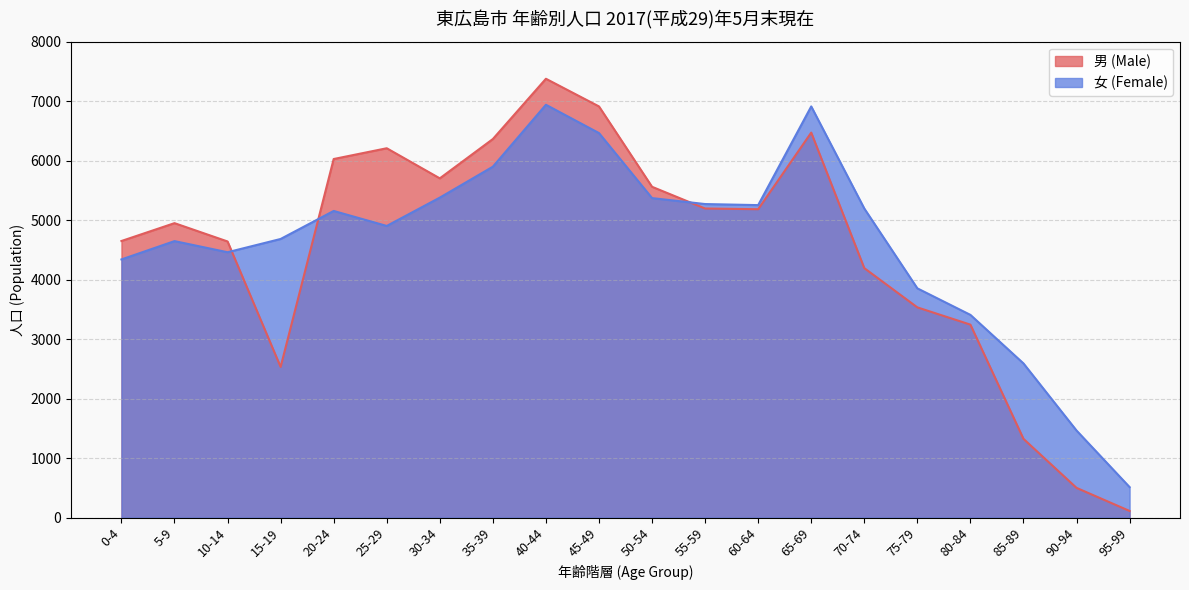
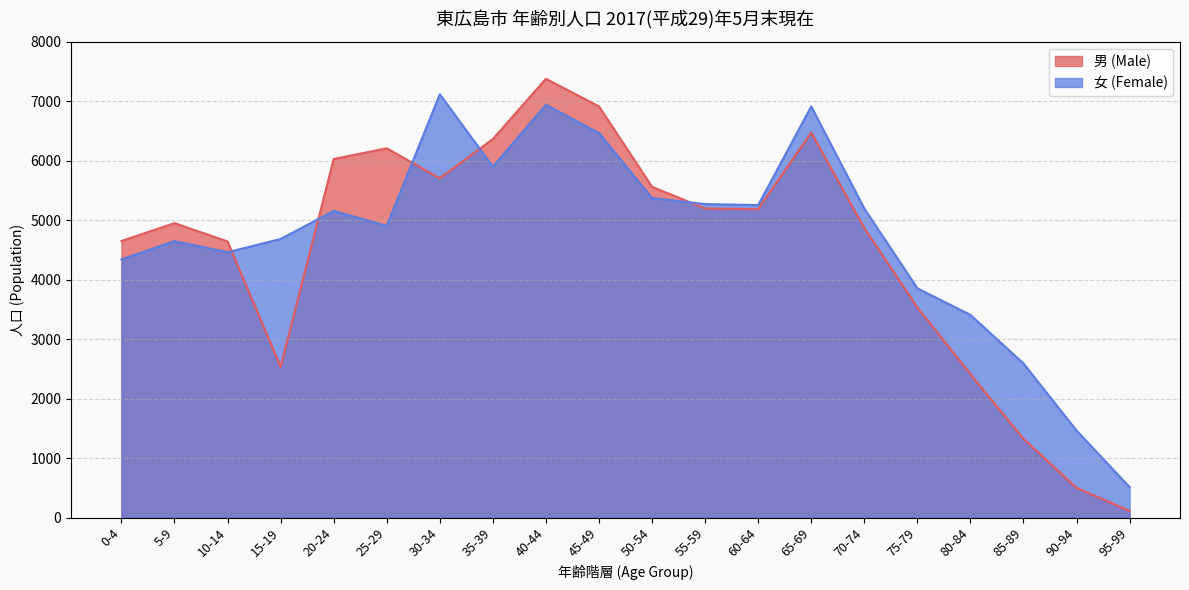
女 (Female), 30-34: 5400 -> 7100
男 (Male), 70-74: 4200 -> 4900
男 (Male), 80-84: 3200 -> 2400
